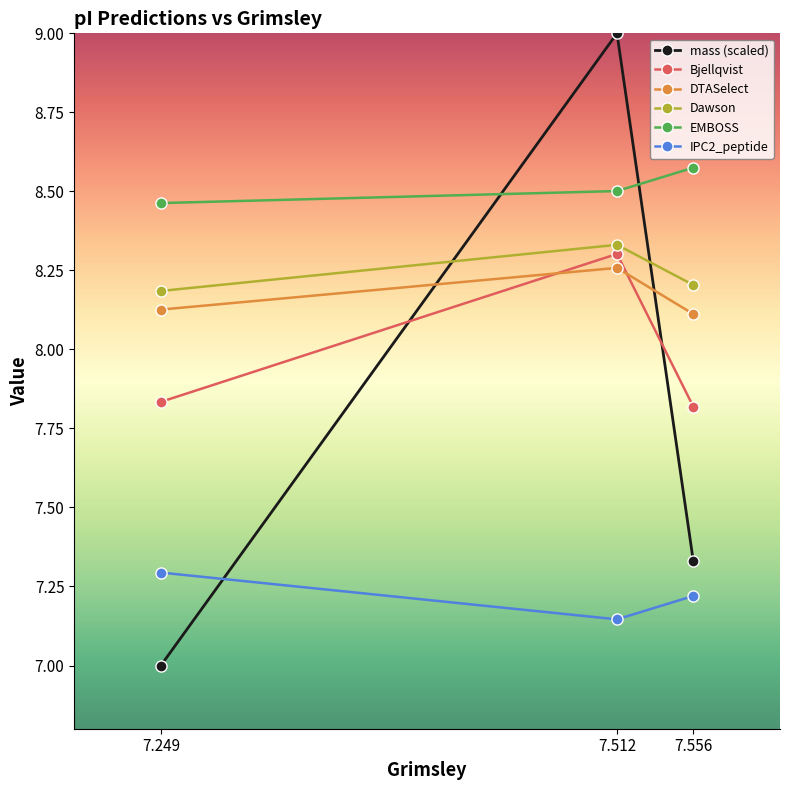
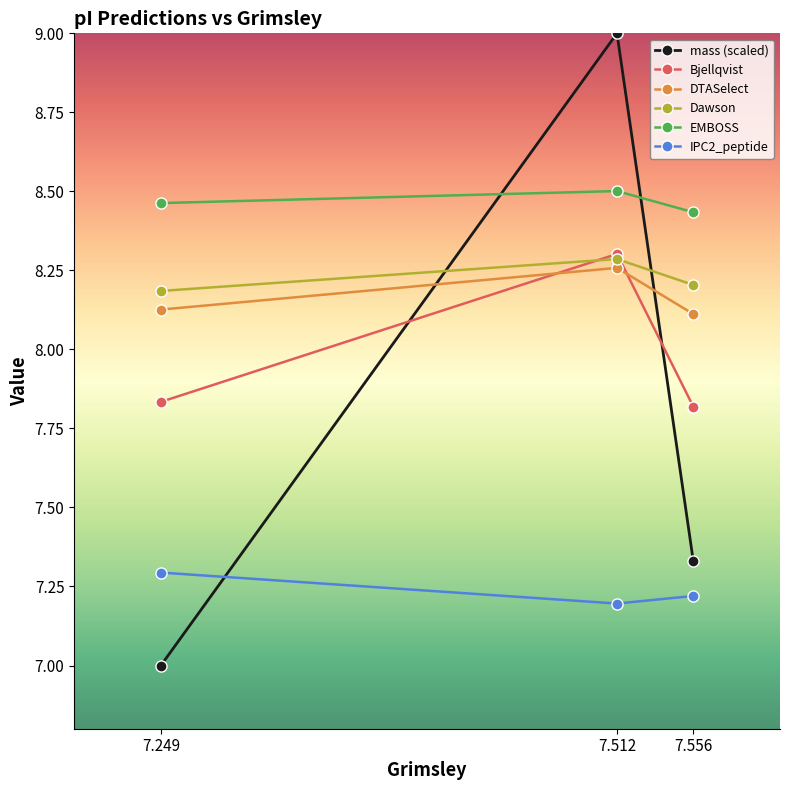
Dawson, 7.512: 8.33 -> 8.29
IPC2_peptide, 7.512: 7.15 -> 7.20
EMBOSS, 7.556: 8.58 -> 8.43
